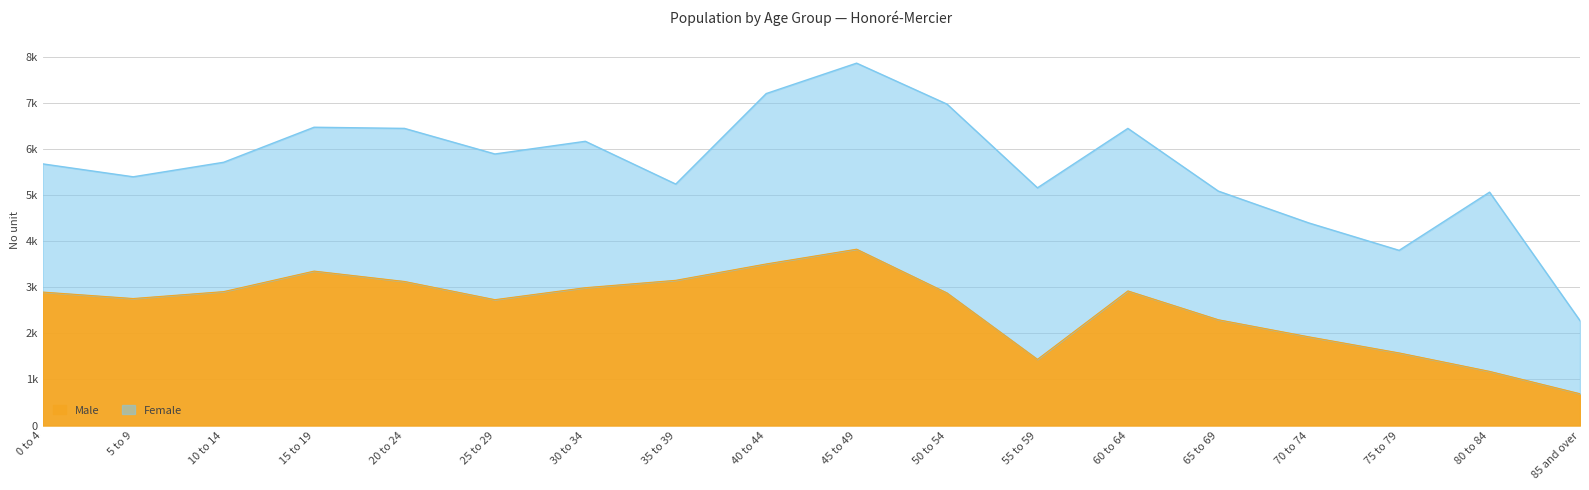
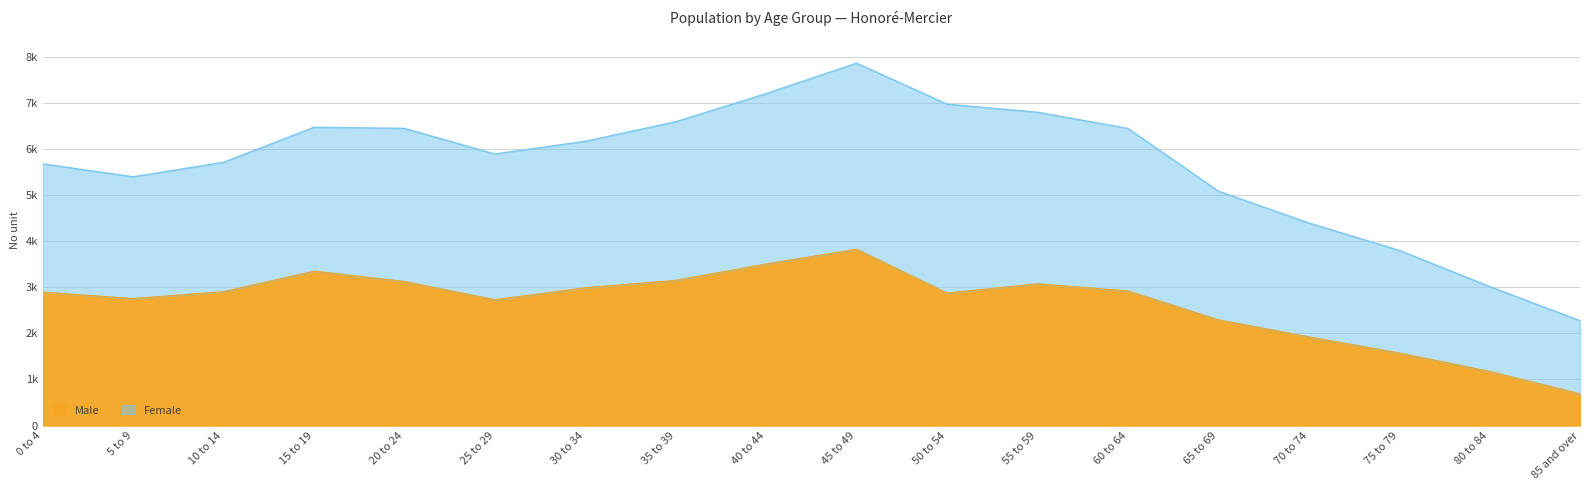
Female, 35 to 39: 2100 -> 3400
Male, 55 to 59: 1400 -> 3100
Female, 80 to 84: 3900 -> 1800
